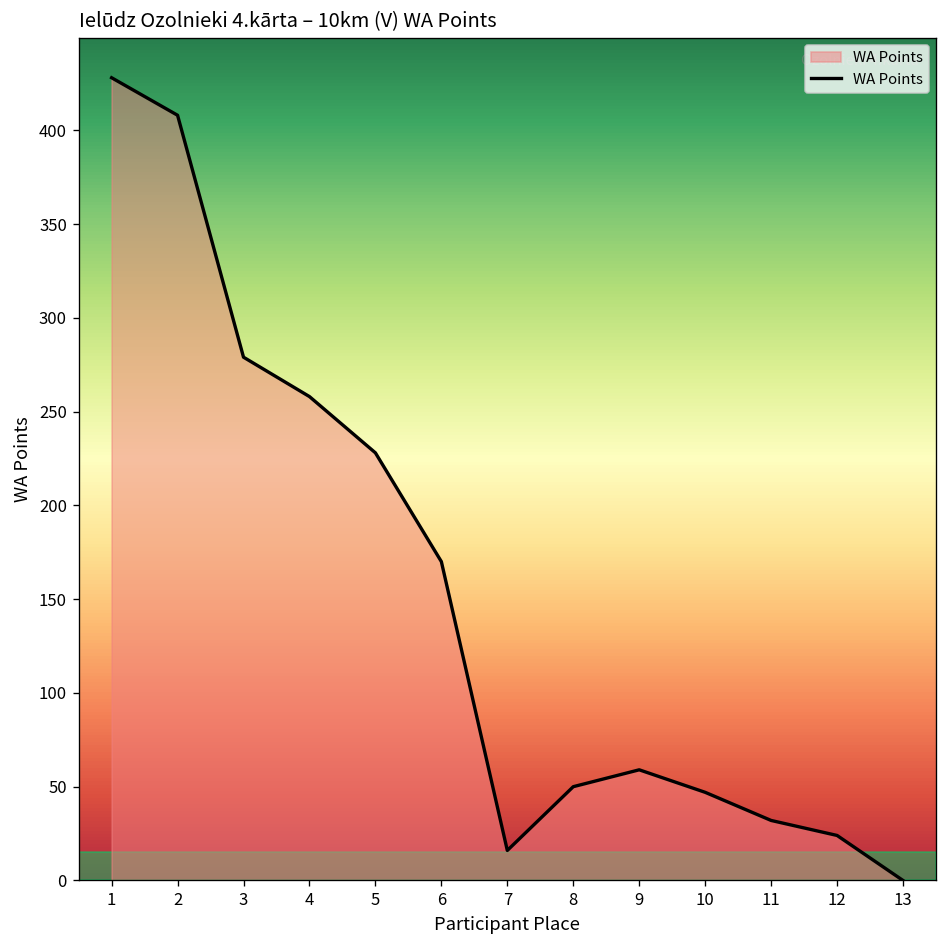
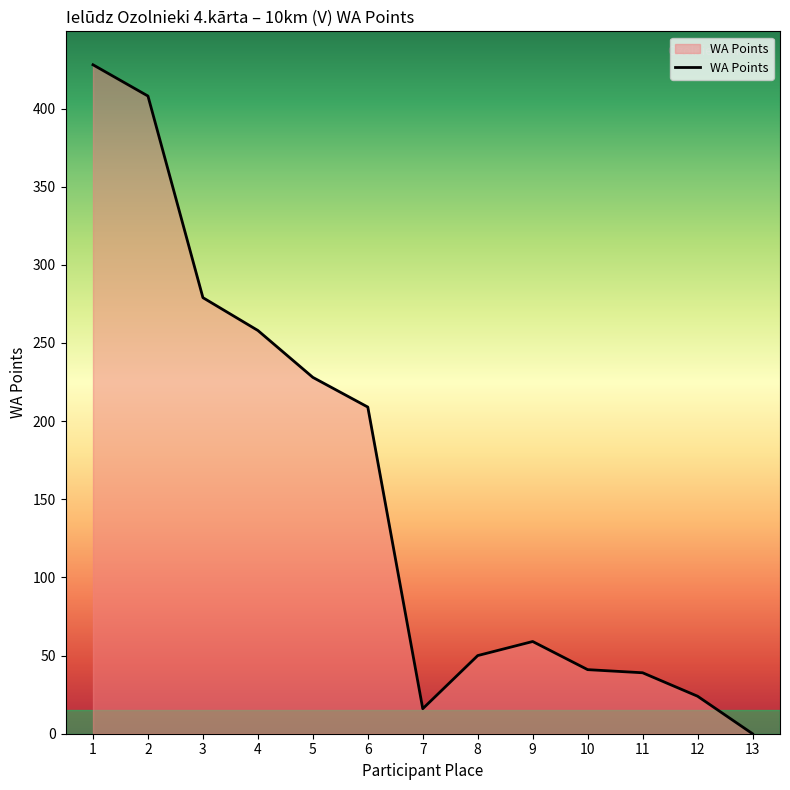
6: 170 -> 209
10: 47 -> 41
11: 32 -> 39
